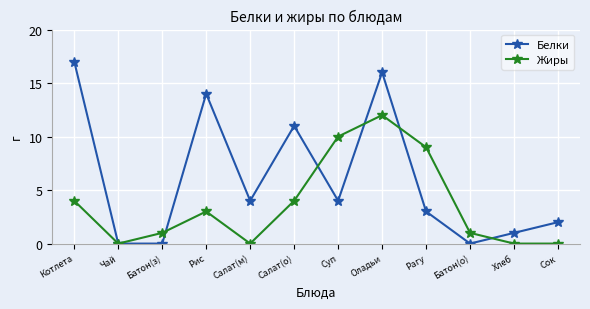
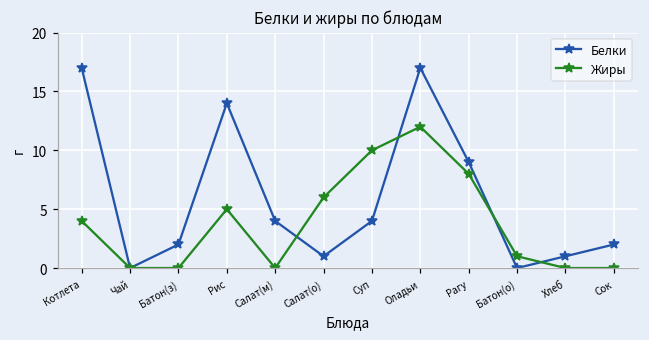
Белки, Батон(з): 0 -> 2
Жиры, Батон(з): 1 -> 0
Жиры, Рис: 3 -> 5
Белки, Салат(о): 11 -> 1
Жиры, Салат(о): 4 -> 6
Белки, Оладьи: 16 -> 17
Белки, Рагу: 3 -> 9
Жиры, Рагу: 9 -> 8
